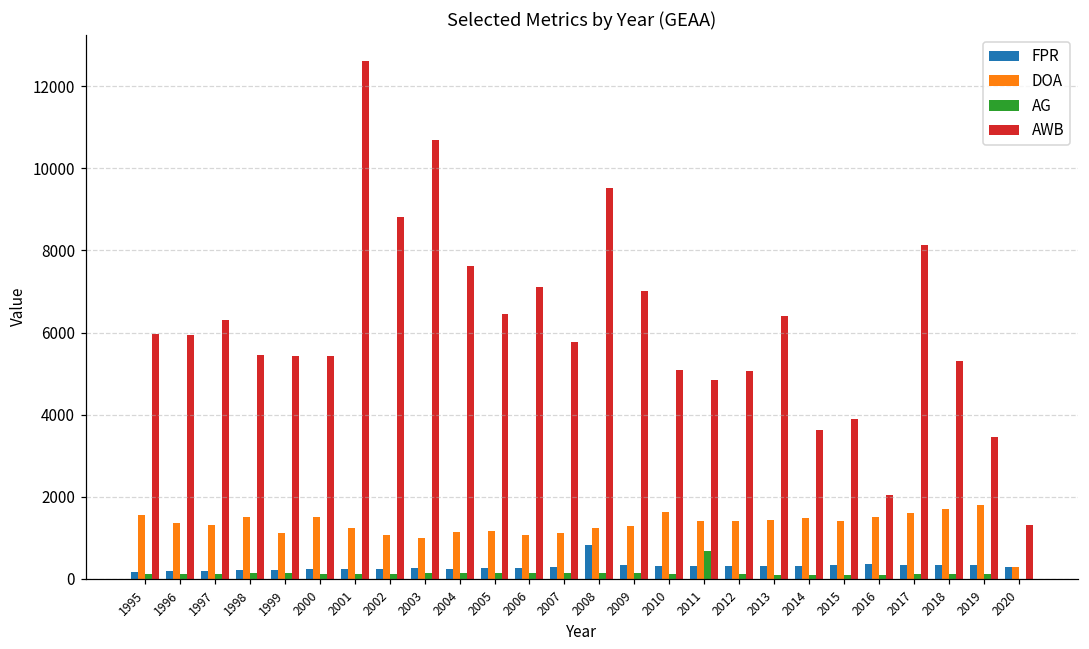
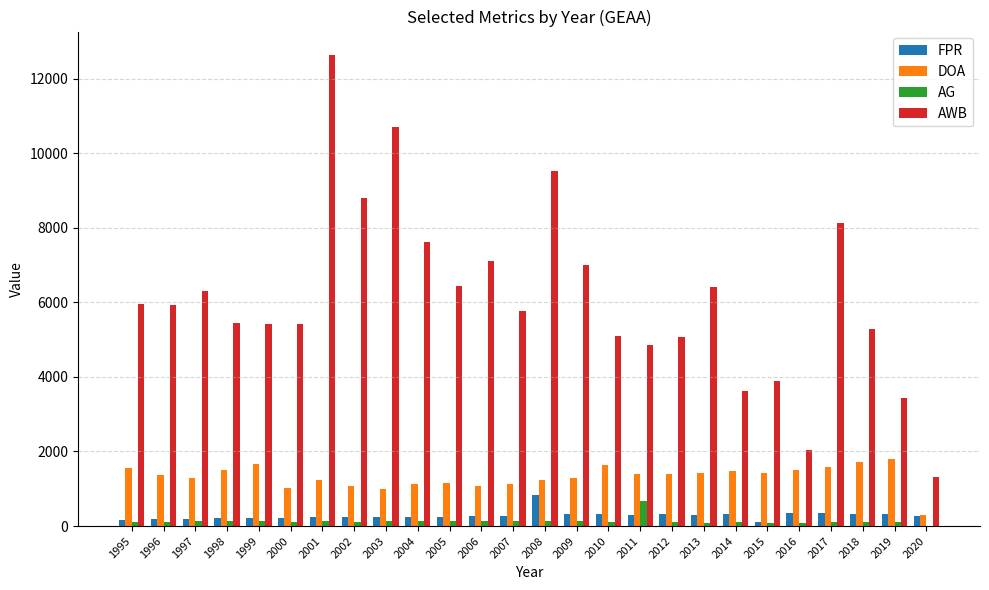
DOA, 1999: 1100 -> 1700
DOA, 2000: 1500 -> 1000
FPR, 2015: 300 -> 100
